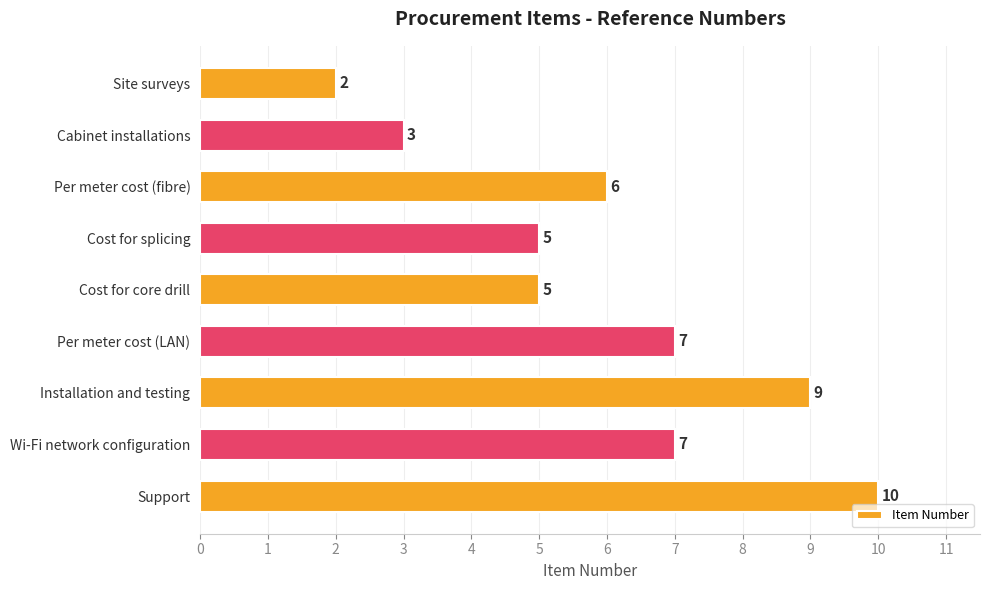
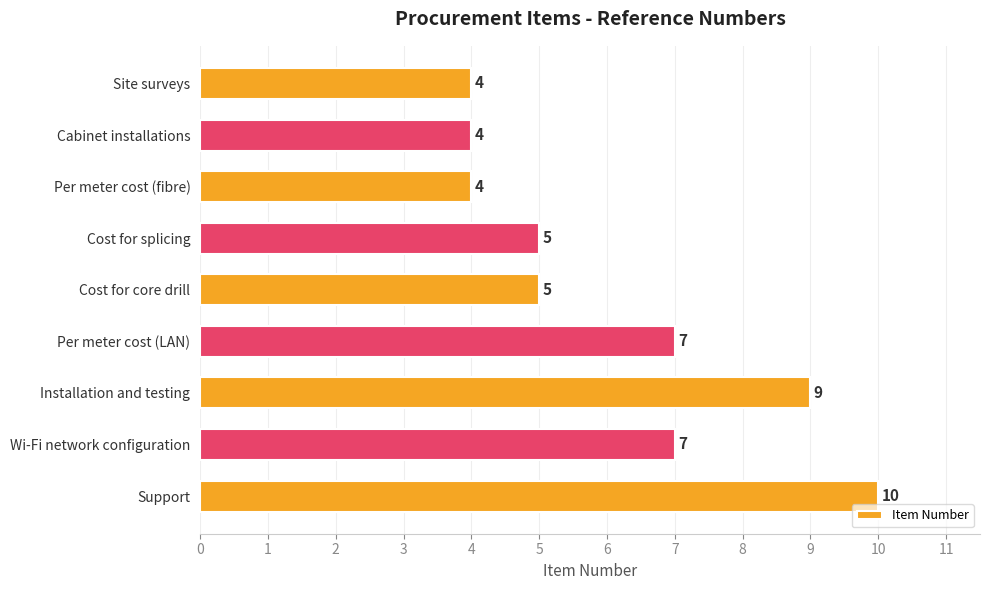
Site surveys: 2 -> 4
Cabinet installations: 3 -> 4
Per meter cost (fibre): 6 -> 4
